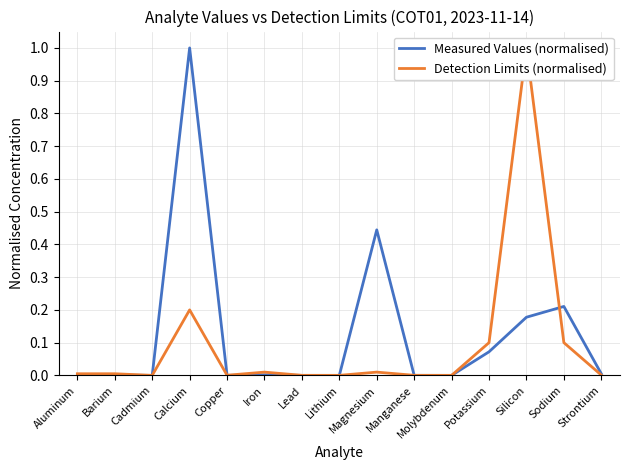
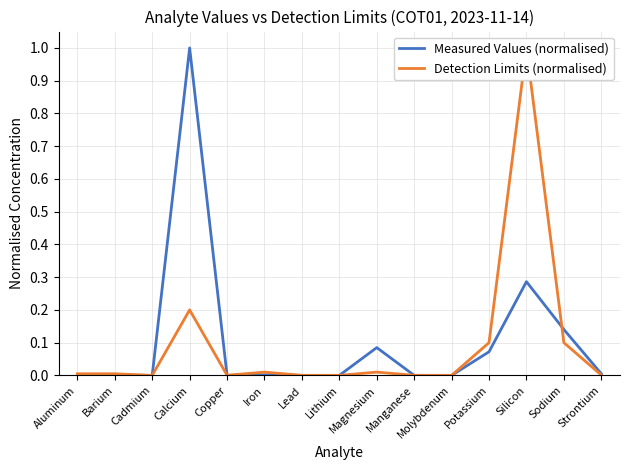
Measured Values (normalised), Magnesium: 0.44 -> 0.08
Measured Values (normalised), Silicon: 0.18 -> 0.29
Measured Values (normalised), Sodium: 0.21 -> 0.14
